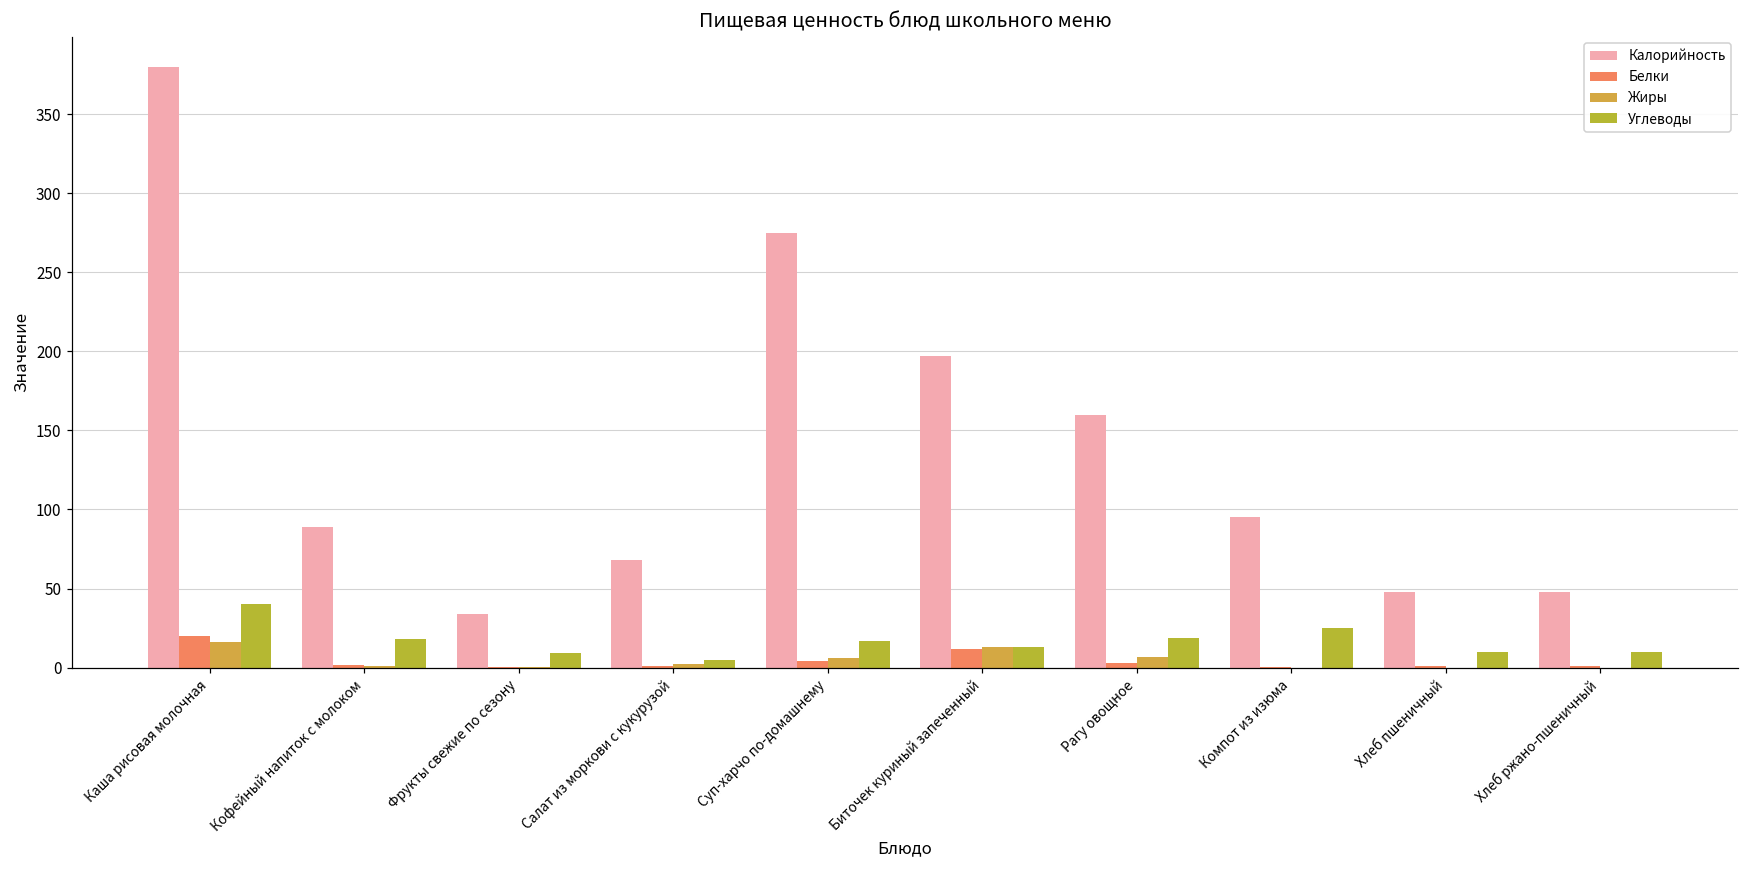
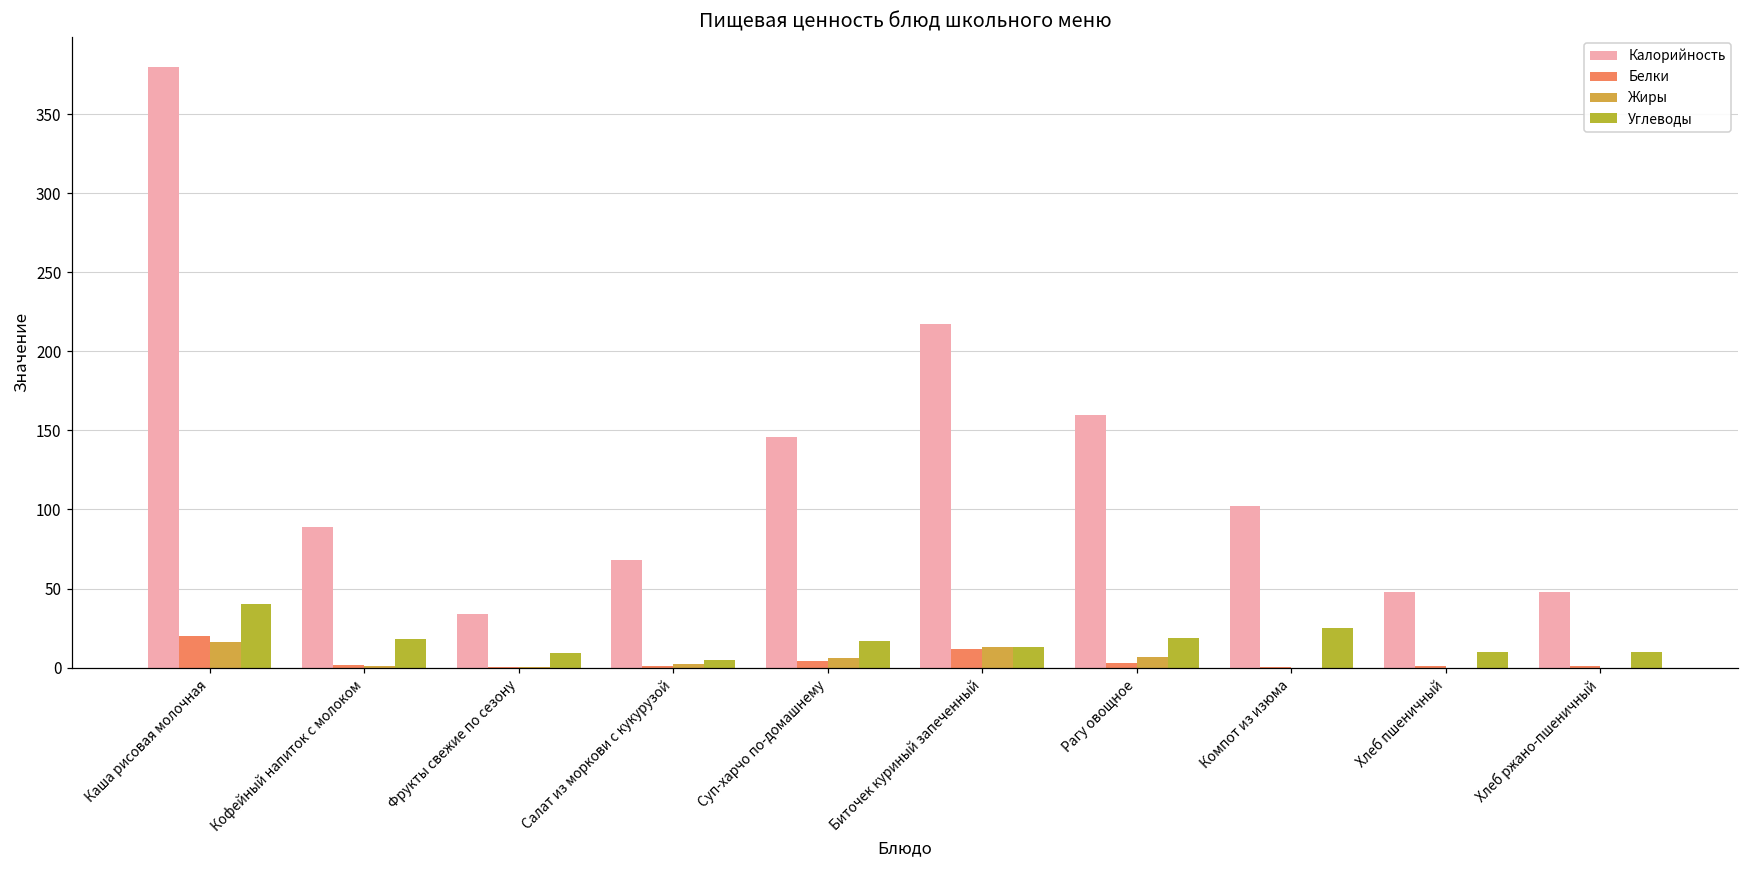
Калорийность, Суп-харчо по-домашнему: 275 -> 146
Калорийность, Биточек куриный запеченный: 197 -> 217
Калорийность, Компот из изюма: 95 -> 102
